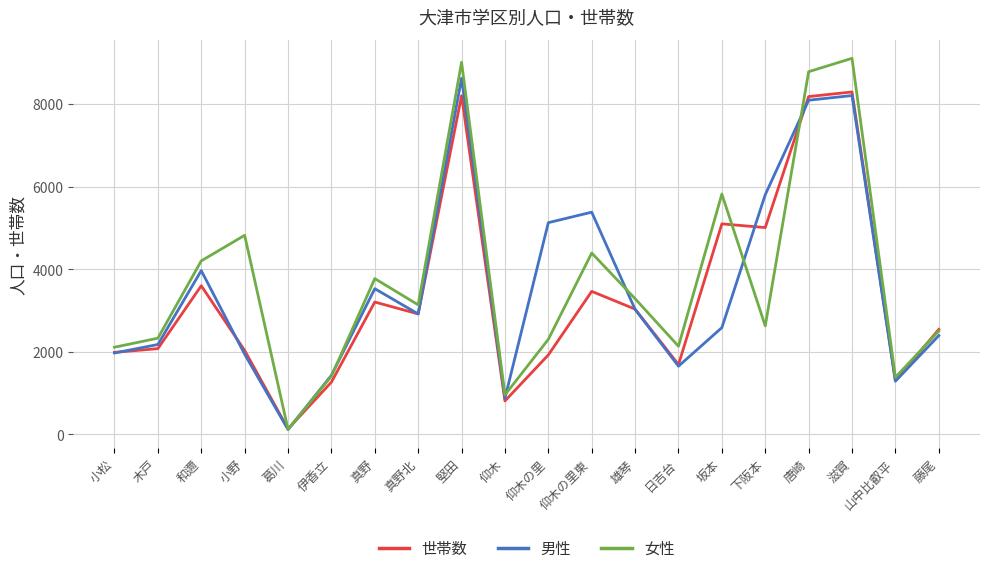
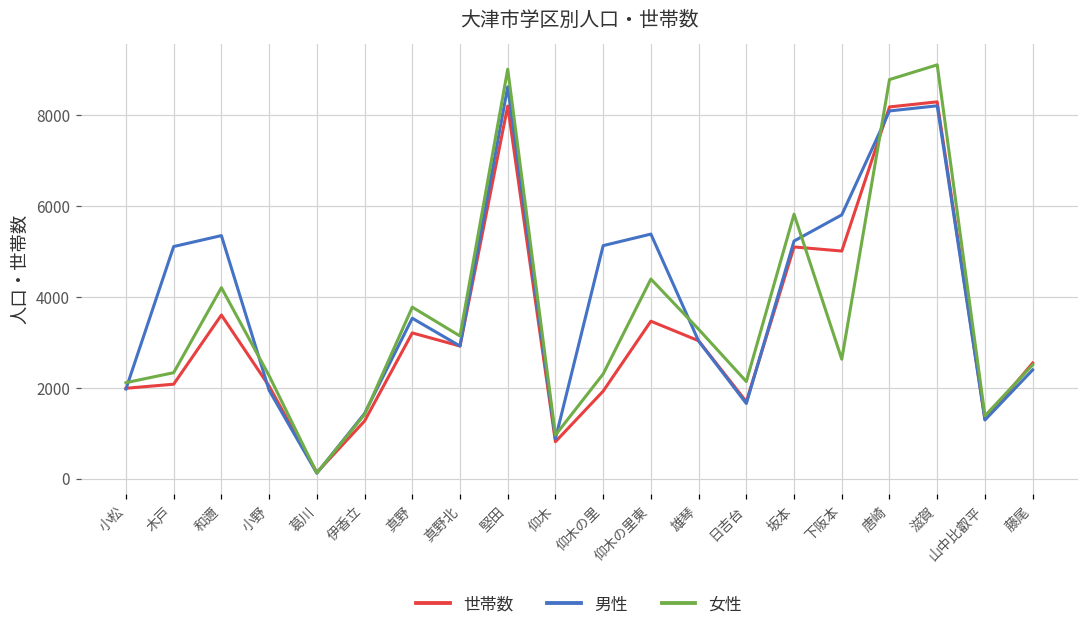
男性, 木戸: 2200 -> 5100
男性, 和邇: 4000 -> 5300
女性, 小野: 4800 -> 2300
男性, 坂本: 2600 -> 5200
